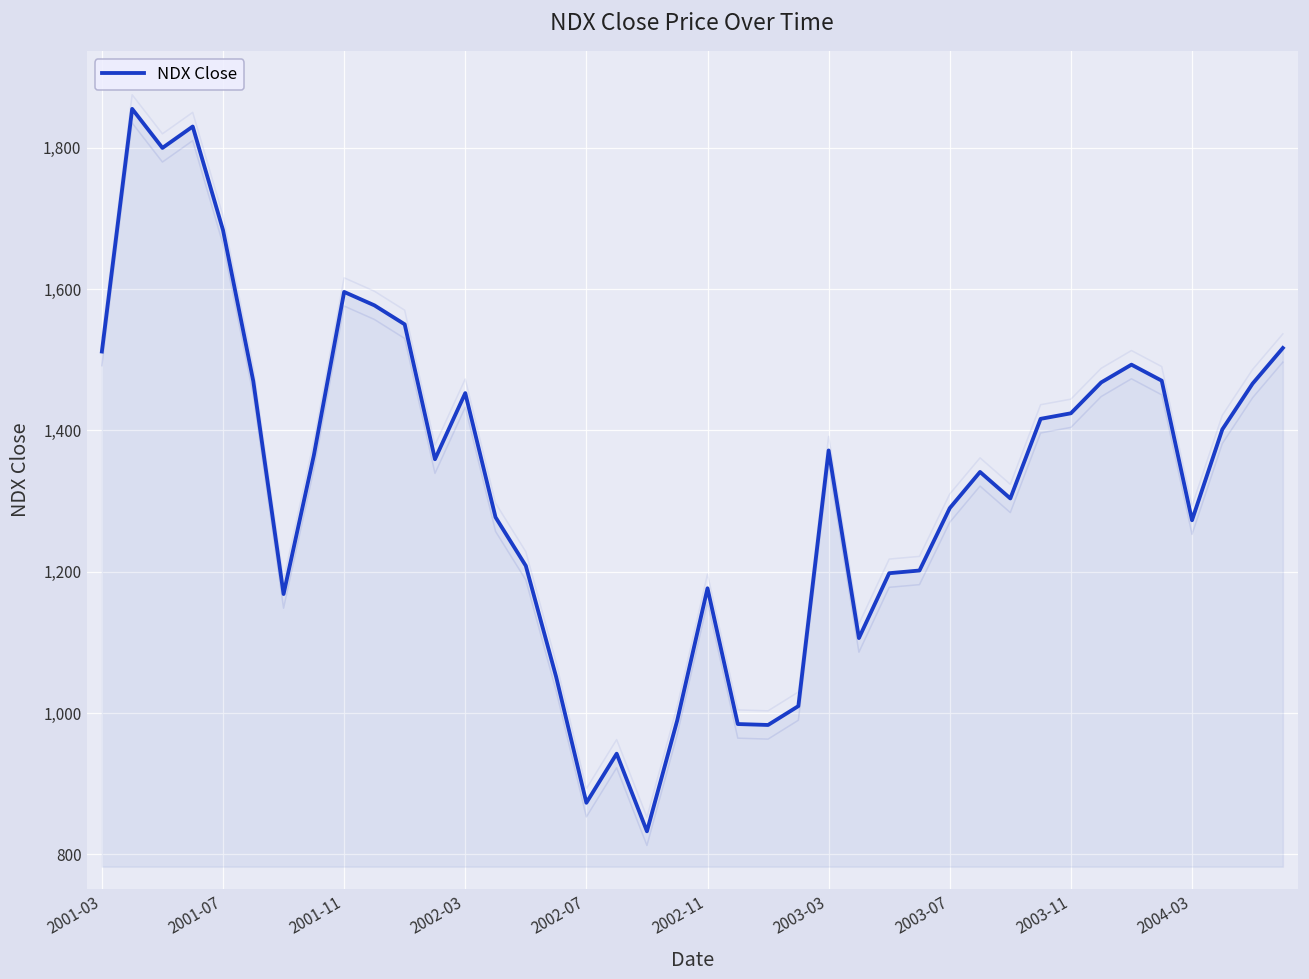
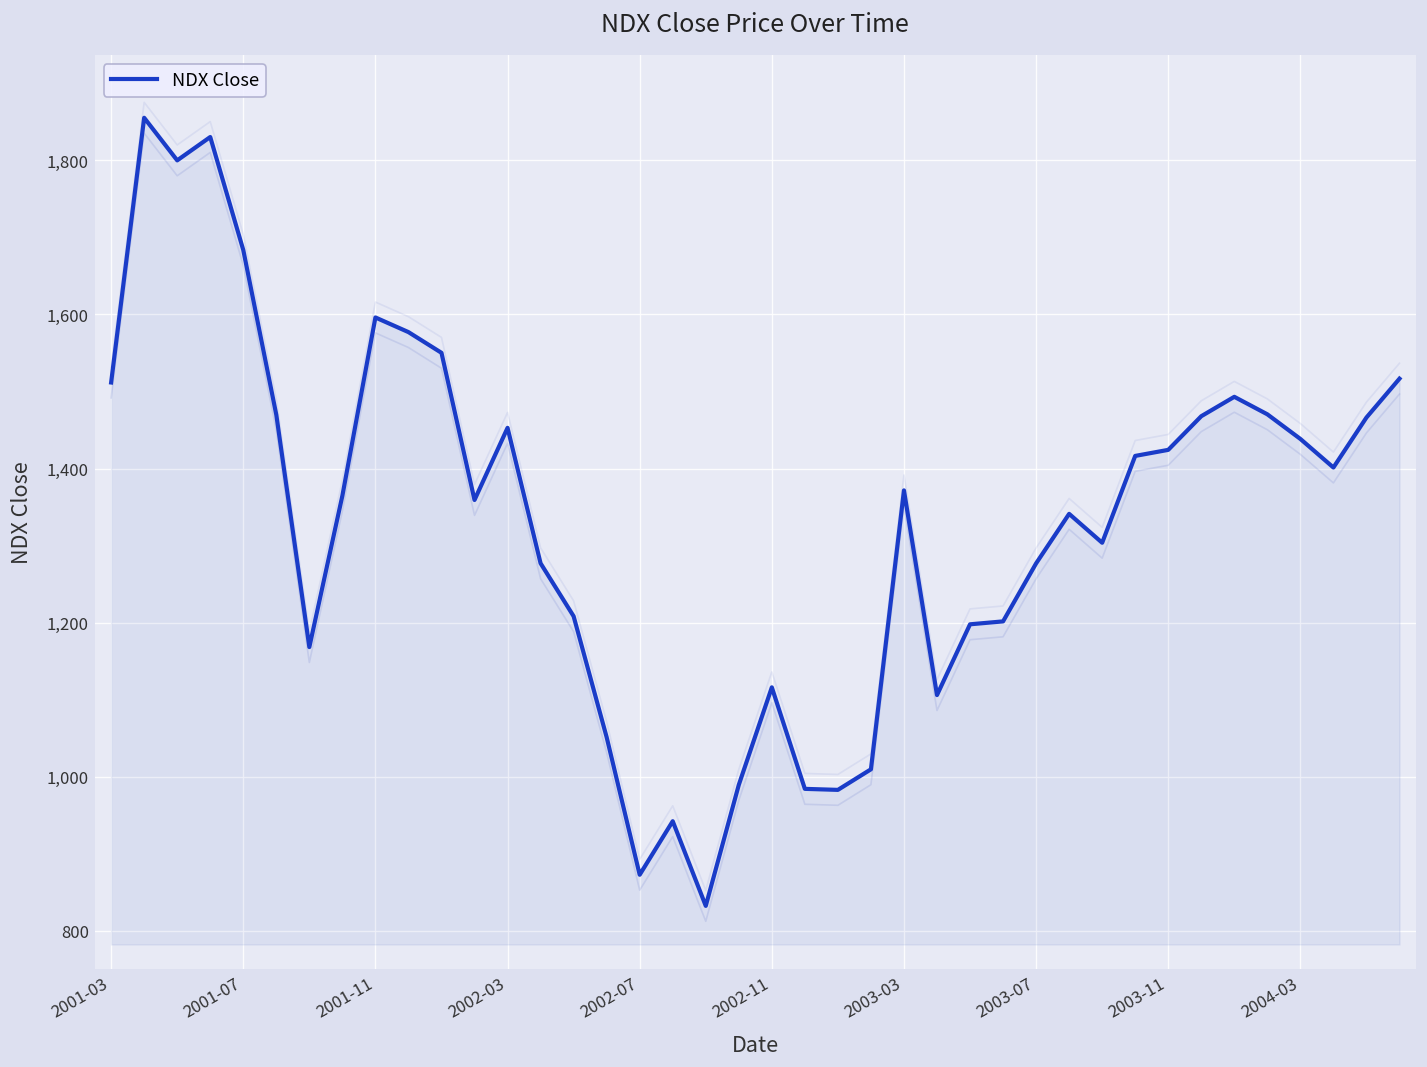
NDX Close, 2002-11: 1,180 -> 1,120
NDX Close, 2003-07: 1,290 -> 1,280
NDX Close, 2004-03: 1,270 -> 1,440
